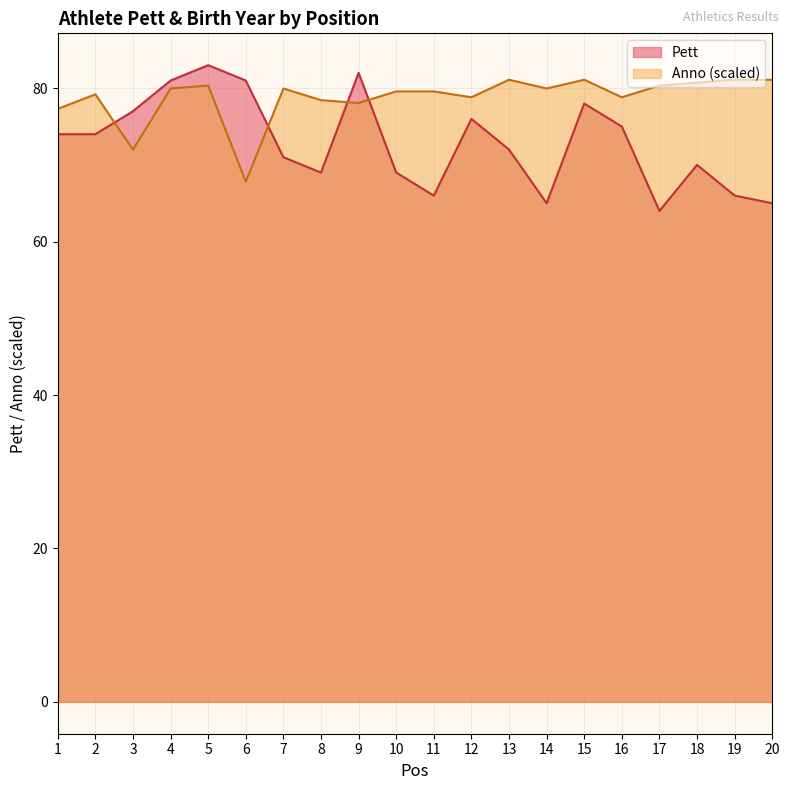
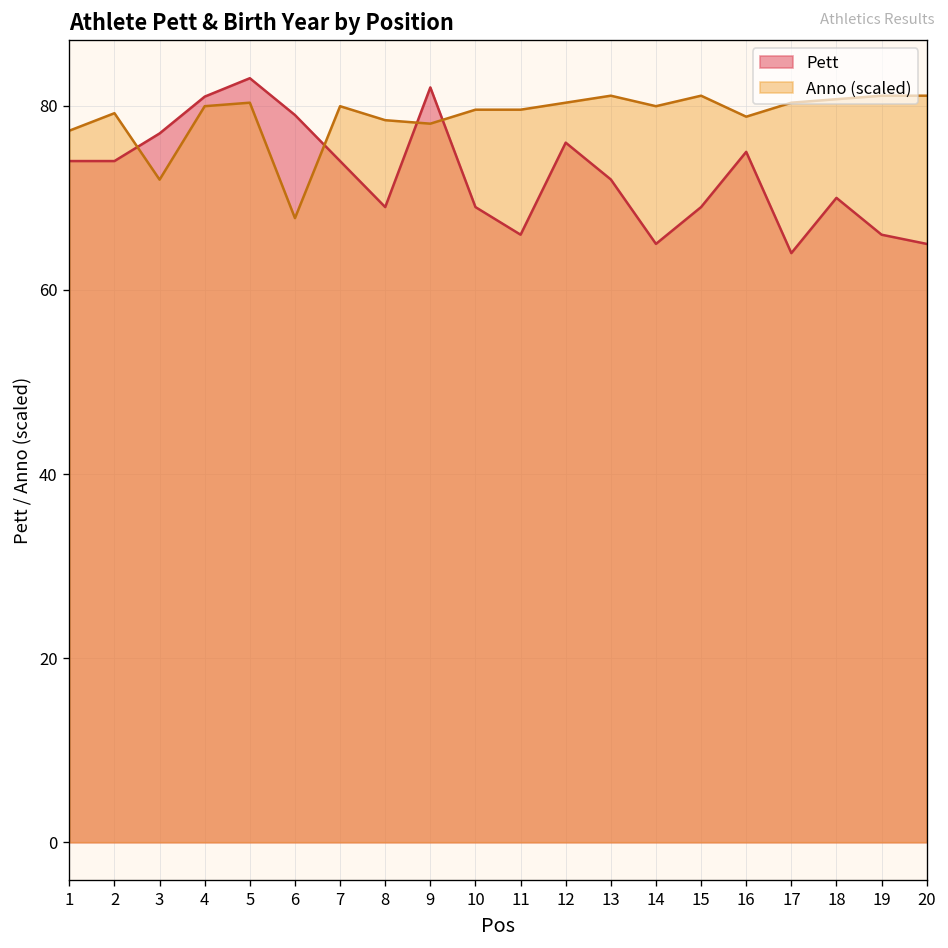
Pett, 6: 81 -> 79
Pett, 7: 71 -> 74
Anno (scaled), 12: 79 -> 80
Pett, 15: 78 -> 69
